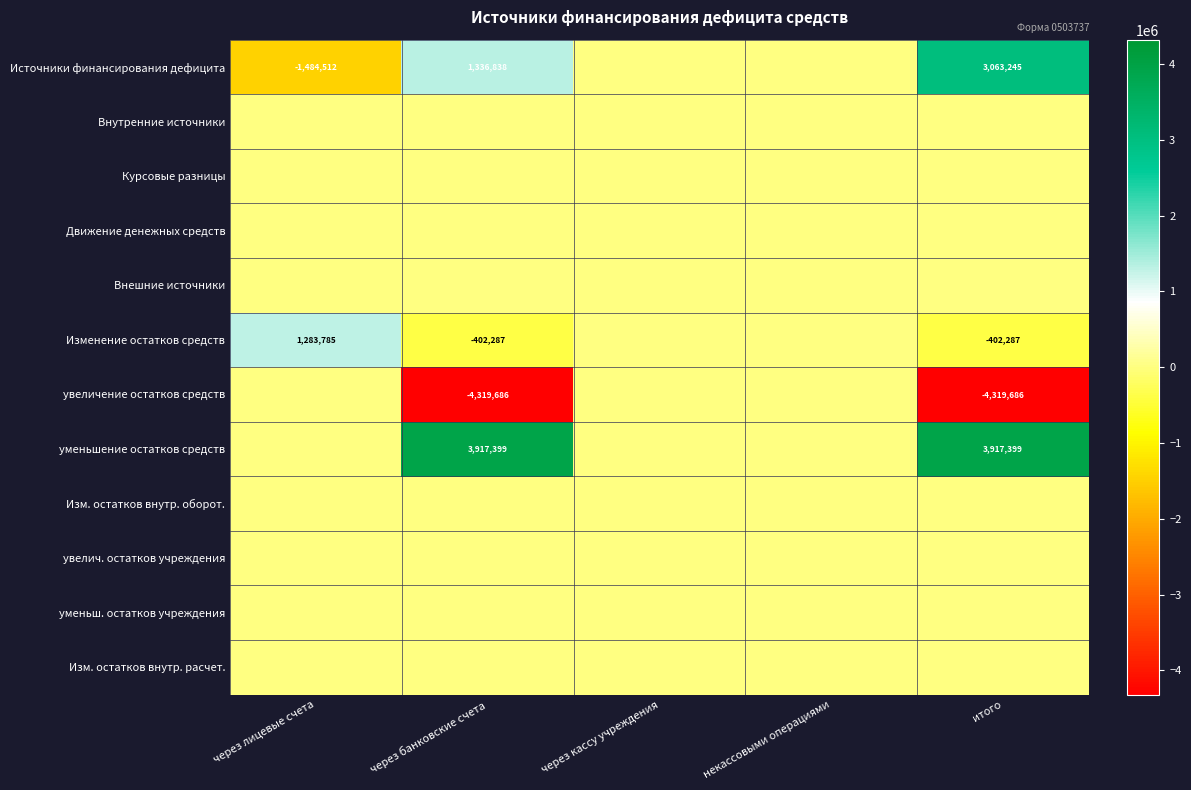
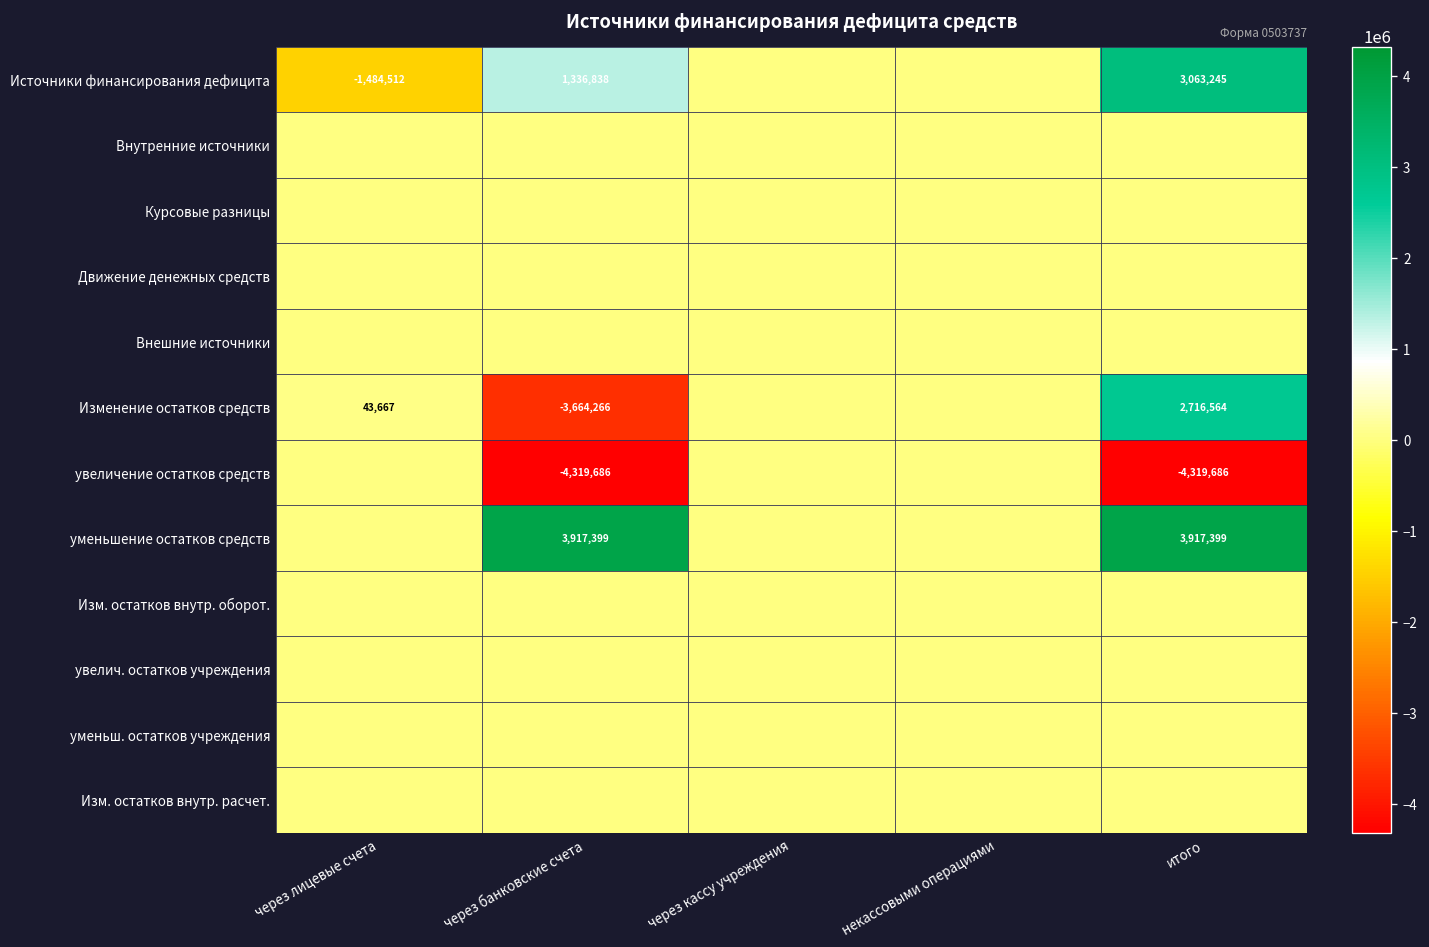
Изменение остатков средств, через лицевые счета: 1,283,785 -> 43,667
Изменение остатков средств, через банковские счета: -402,287 -> -3,664,266
Изменение остатков средств, итого: -402,287 -> 2,716,564
